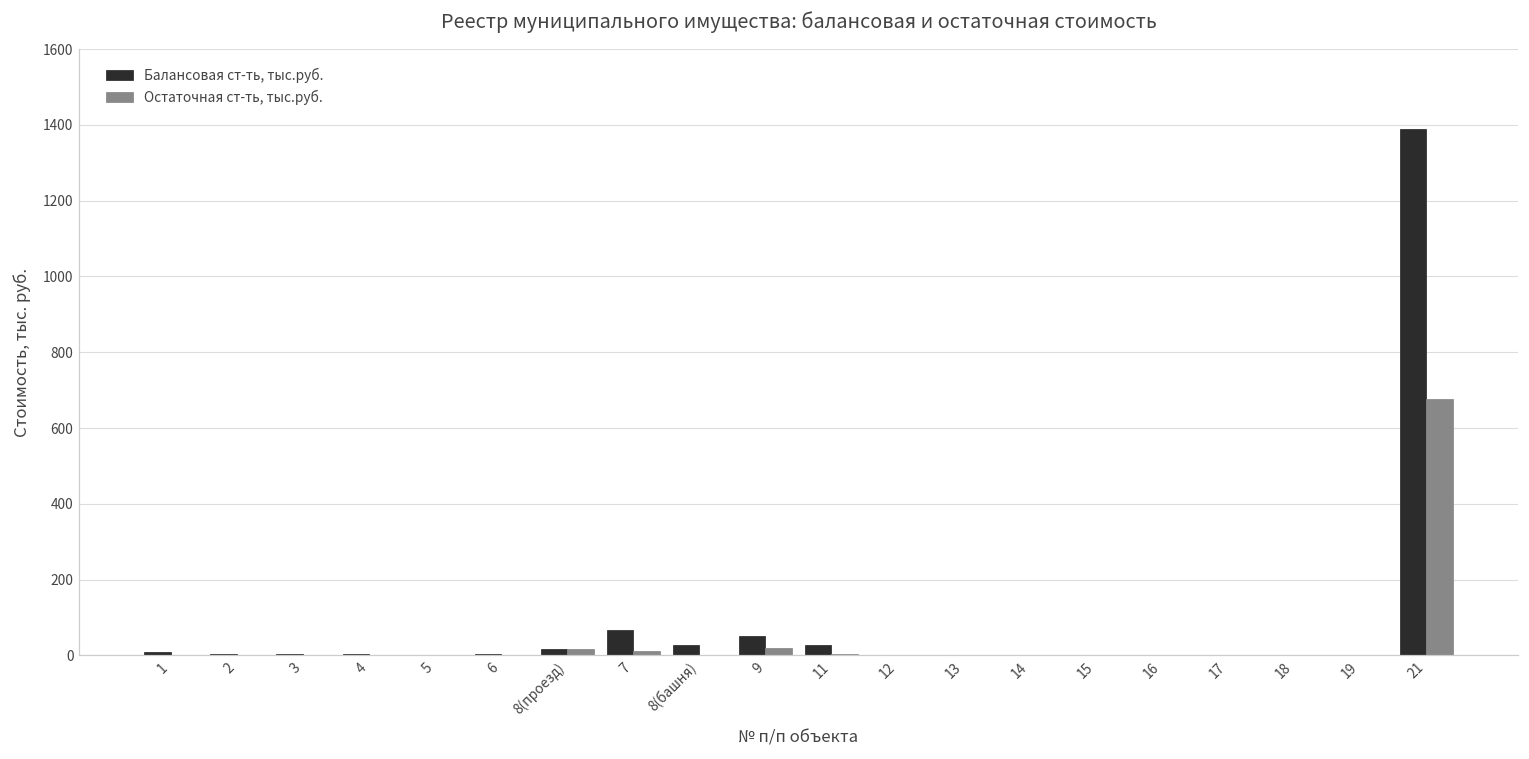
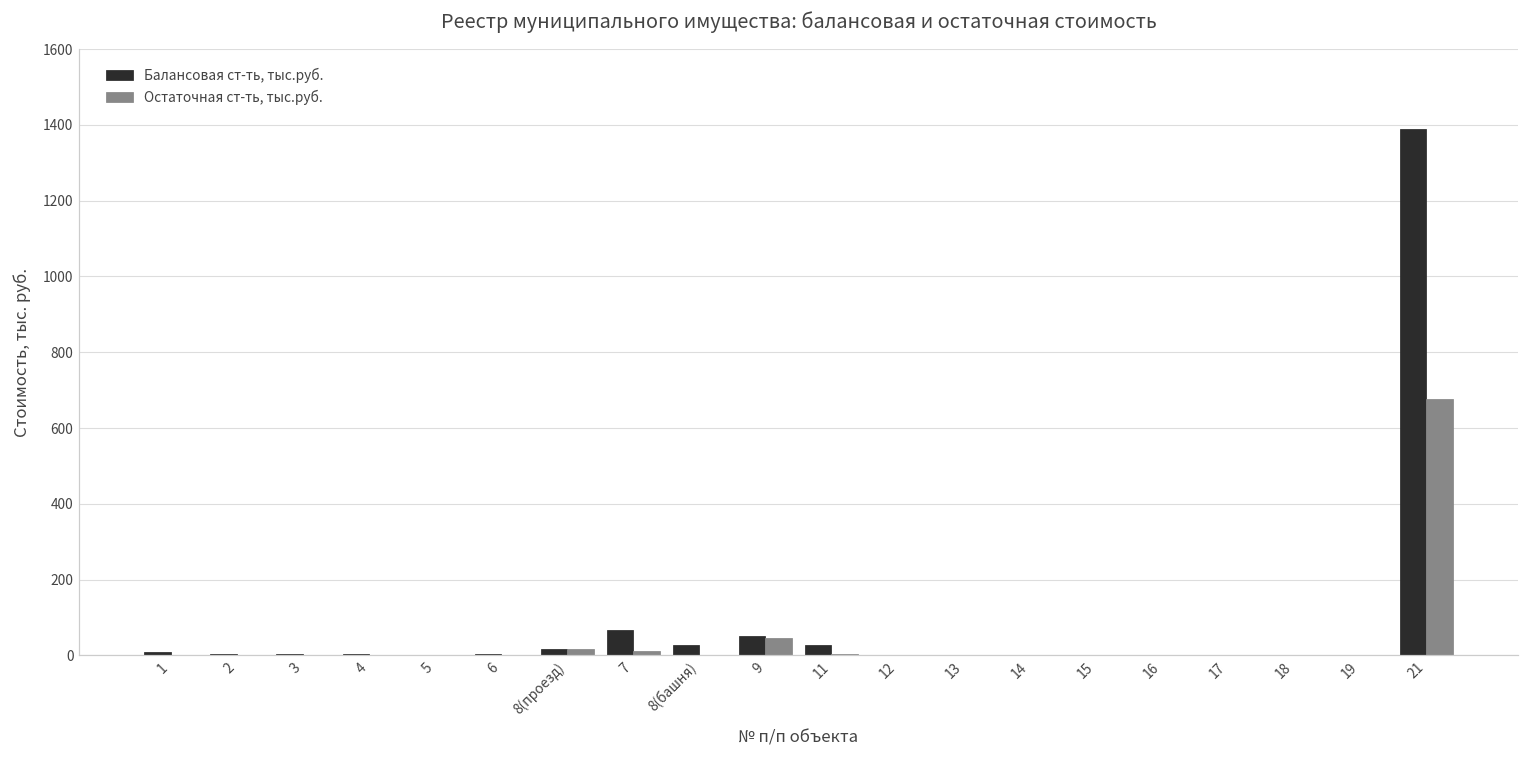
Остаточная ст-ть, тыс.руб., 9: 20 -> 40
